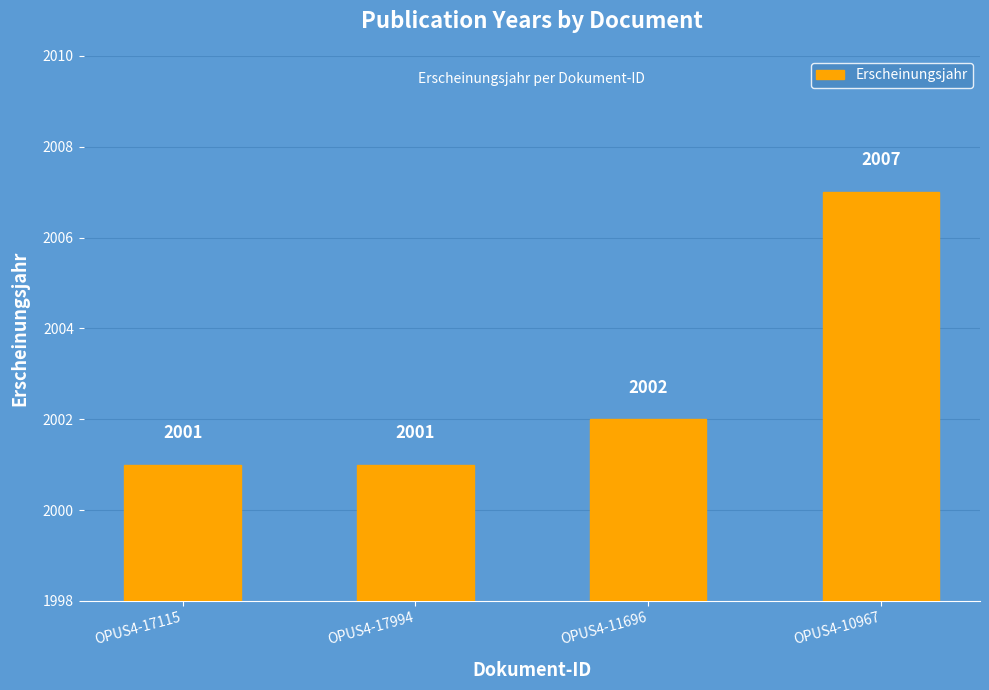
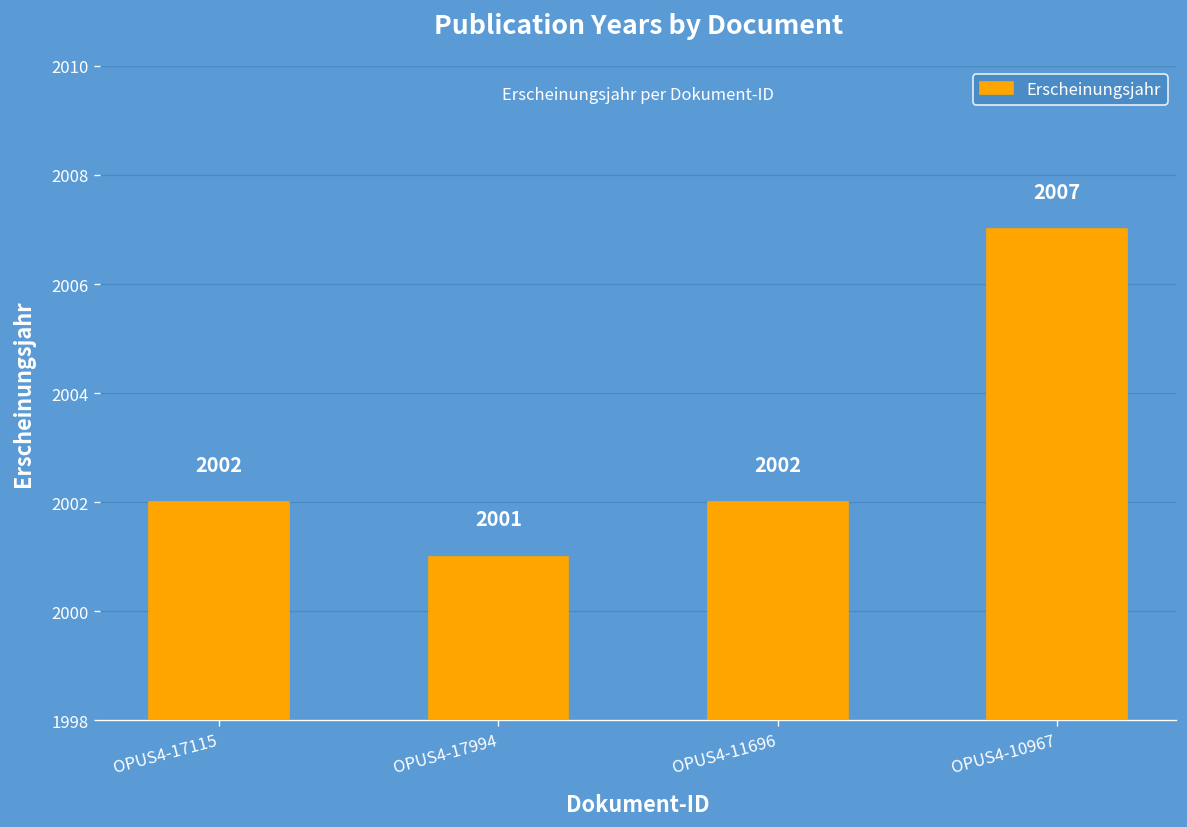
OPUS4-17115: 2001 -> 2002
